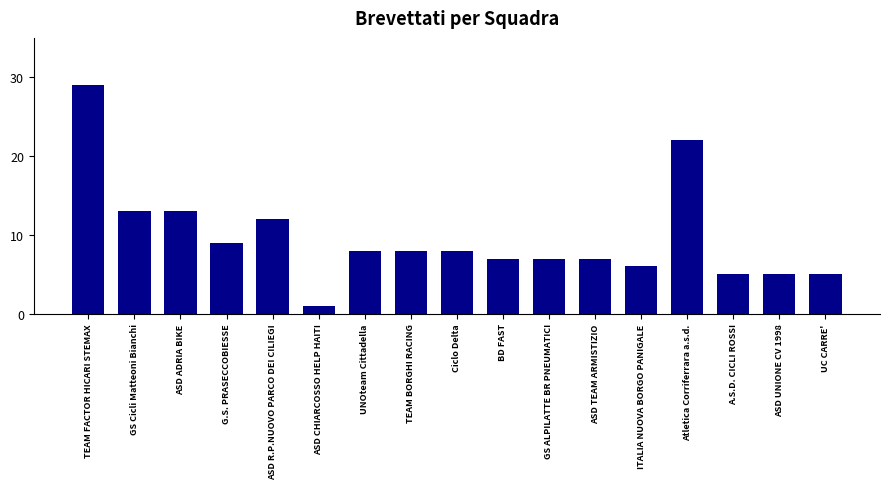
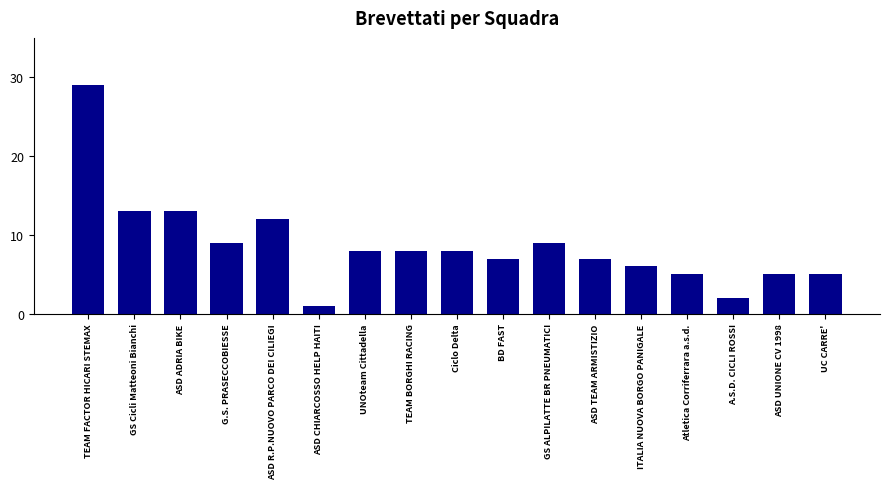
GS ALPILATTE BR PNEUMATICI: 7 -> 9
Atletica Corriferrara a.s.d.: 22 -> 5
A.S.D. CICLI ROSSI: 5 -> 2
